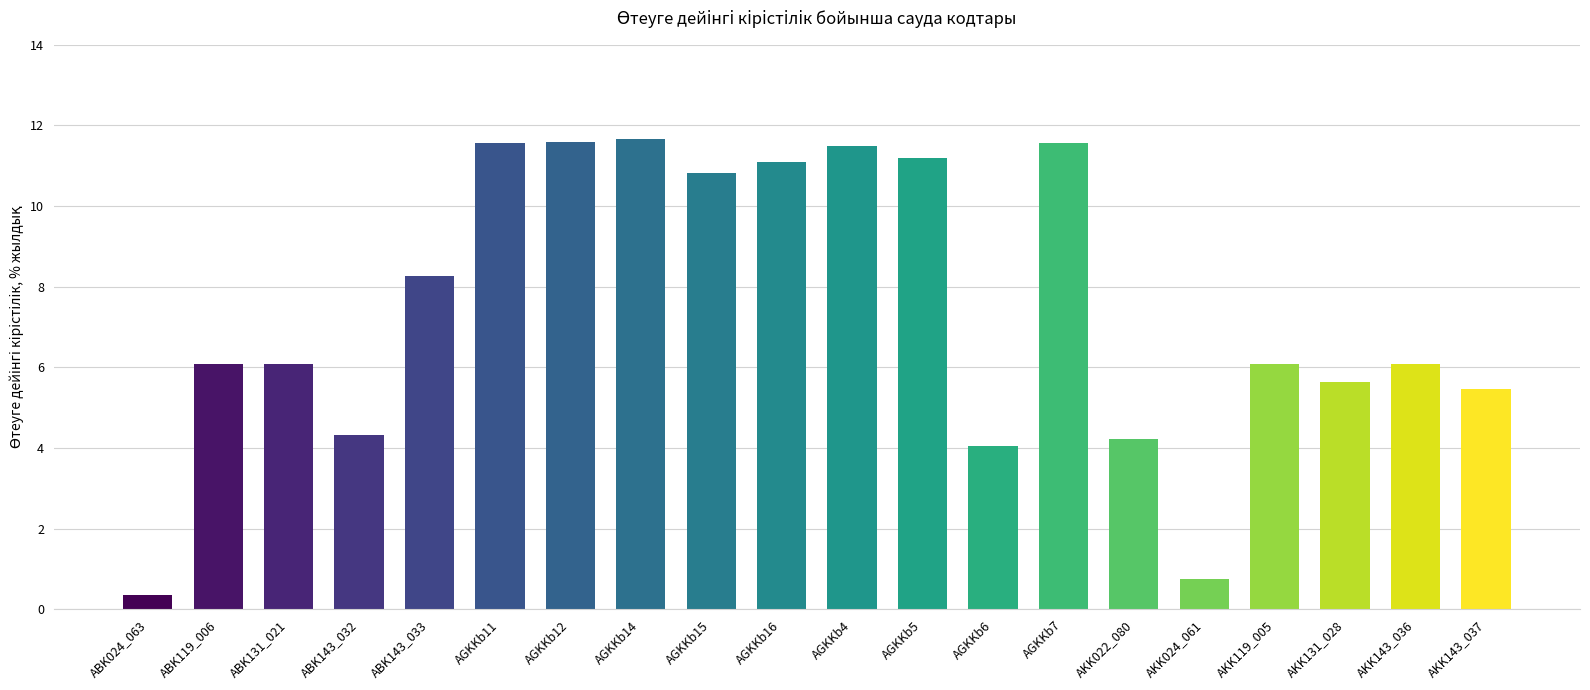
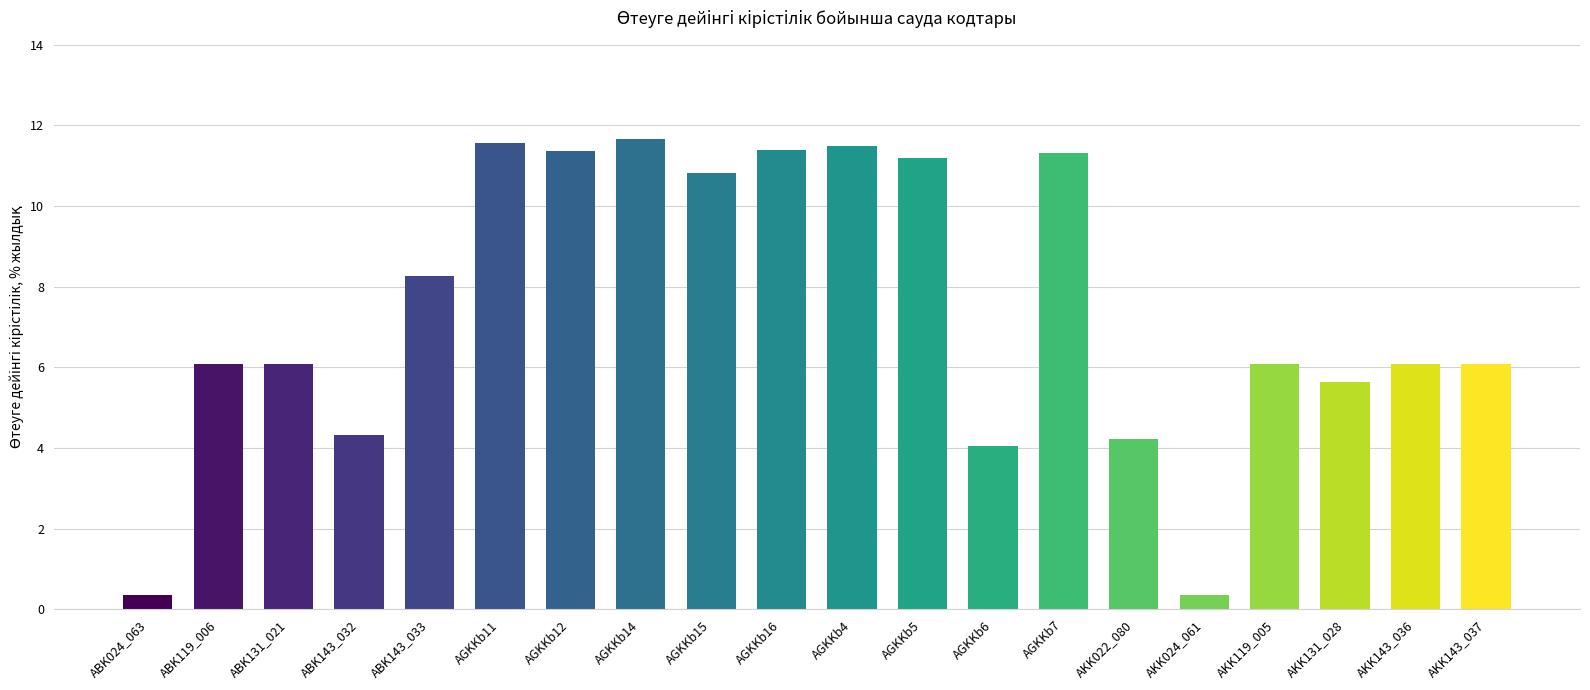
AGKKb12: 11.6 -> 11.4
AGKKb16: 11.1 -> 11.4
AGKKb7: 11.6 -> 11.3
AKK024_061: 0.8 -> 0.4
AKK143_037: 5.5 -> 6.1
